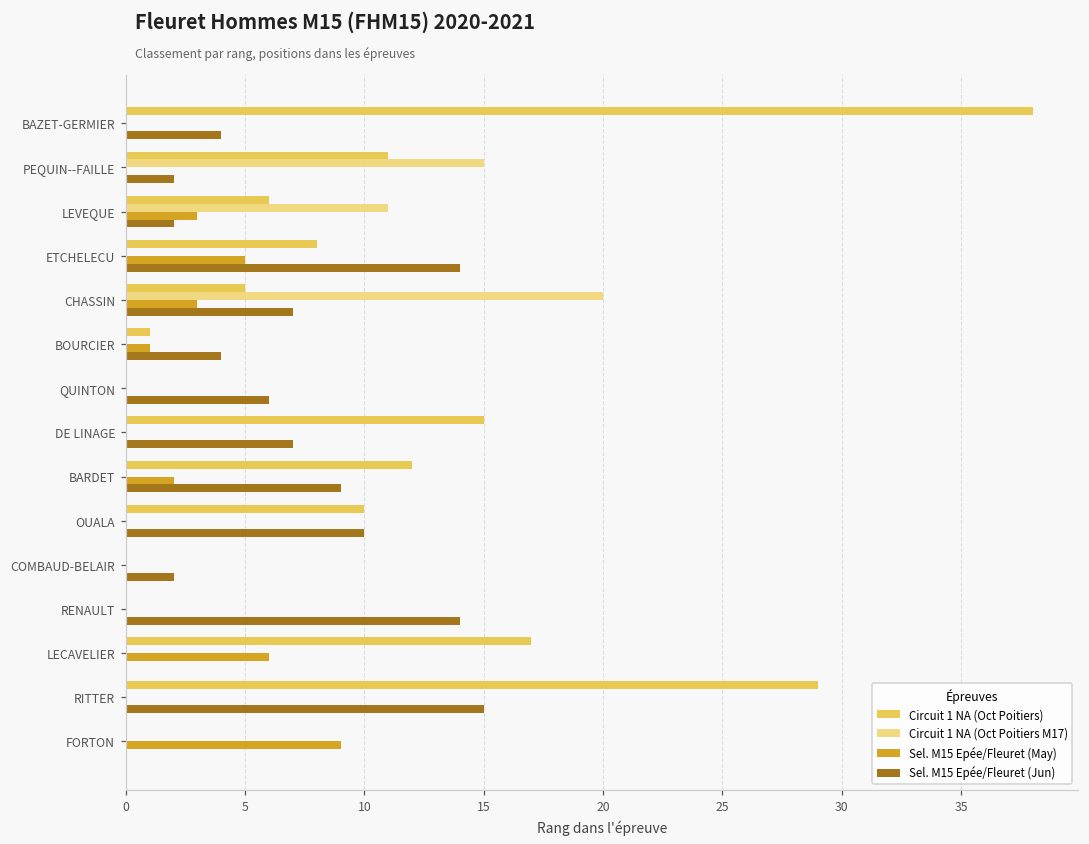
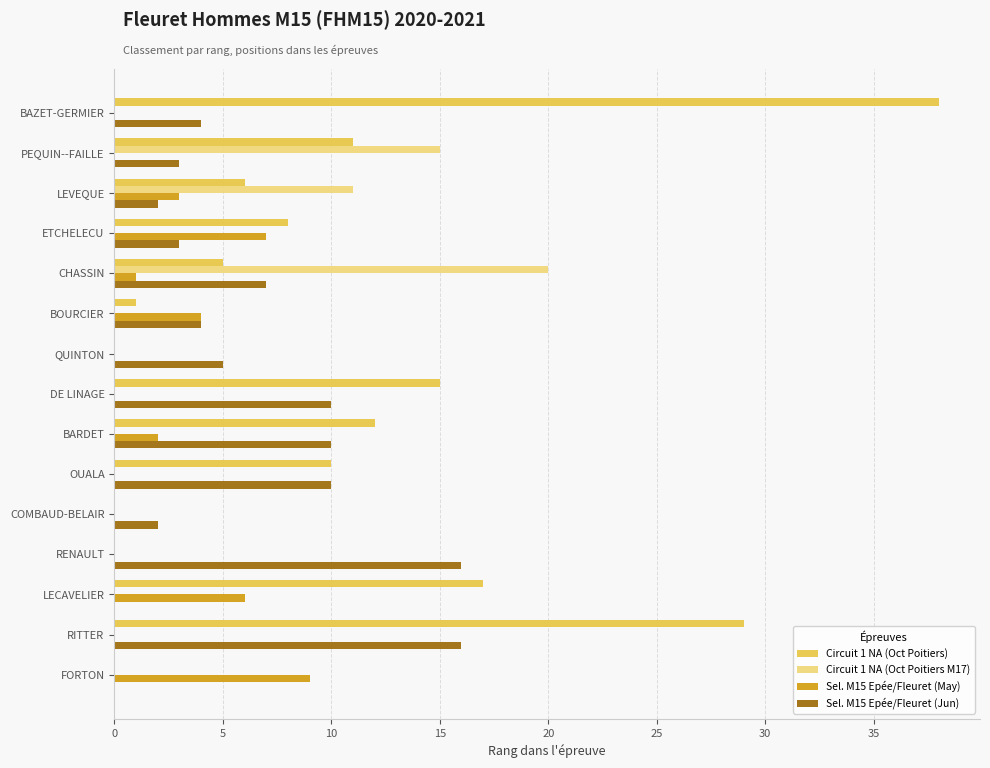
Sel. M15 Epée/Fleuret (Jun), PEQUIN--FAILLE: 2 -> 3
Sel. M15 Epée/Fleuret (May), ETCHELECU: 5 -> 7
Sel. M15 Epée/Fleuret (Jun), ETCHELECU: 14 -> 3
Sel. M15 Epée/Fleuret (May), CHASSIN: 3 -> 1
Sel. M15 Epée/Fleuret (May), BOURCIER: 1 -> 4
Sel. M15 Epée/Fleuret (Jun), QUINTON: 6 -> 5
Sel. M15 Epée/Fleuret (Jun), DE LINAGE: 7 -> 10
Sel. M15 Epée/Fleuret (Jun), BARDET: 9 -> 10
Sel. M15 Epée/Fleuret (Jun), RENAULT: 14 -> 16
Sel. M15 Epée/Fleuret (Jun), RITTER: 15 -> 16
